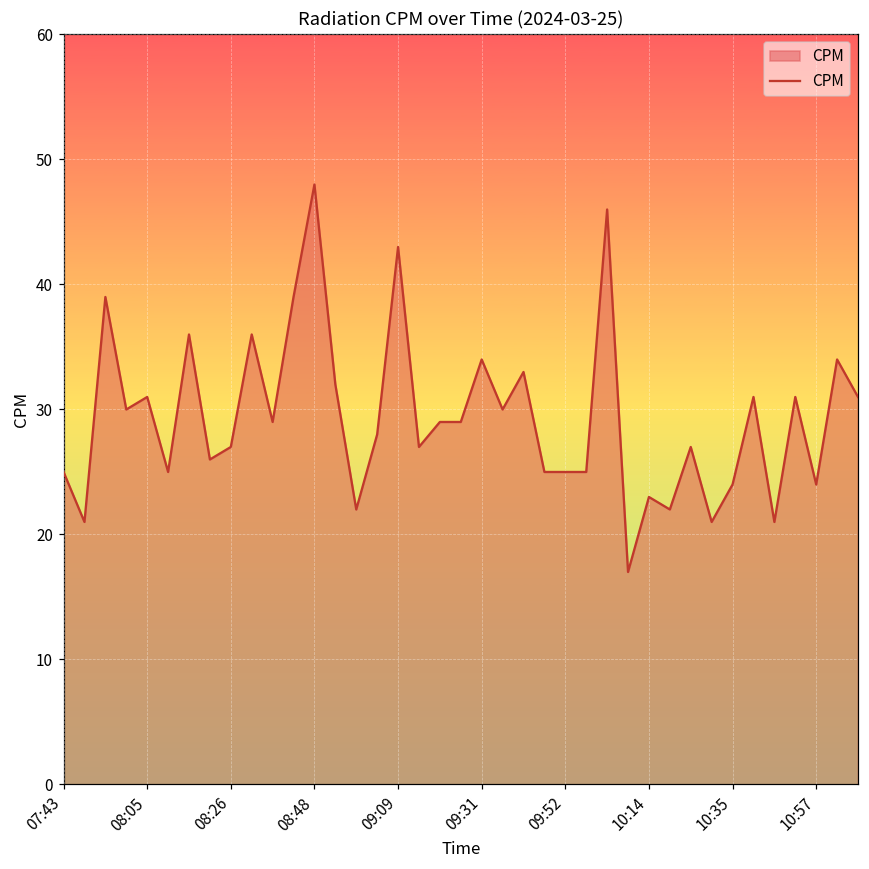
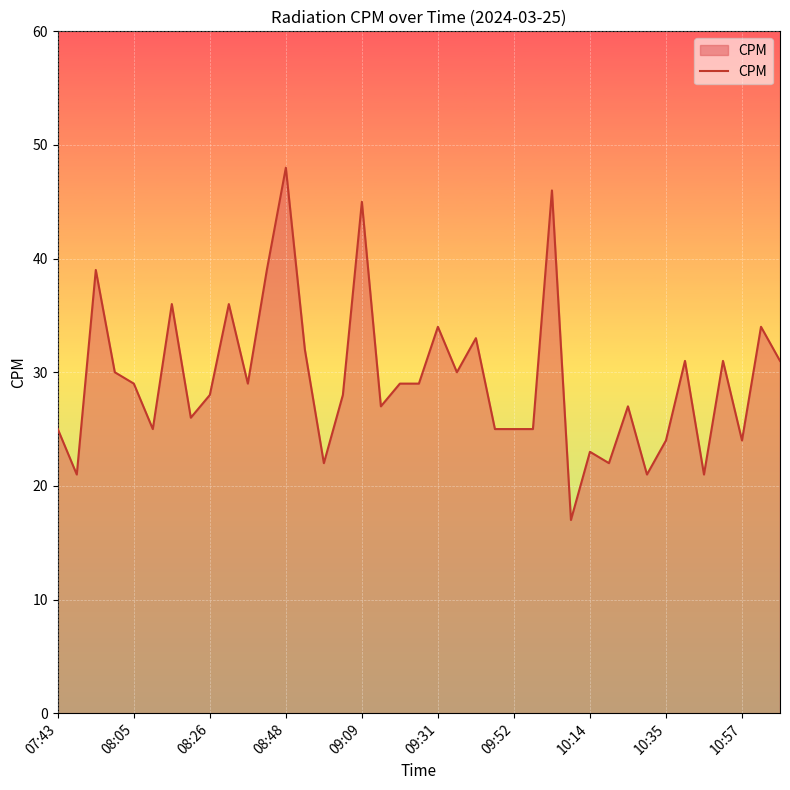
08:05: 31 -> 29
08:26: 27 -> 28
09:09: 43 -> 45
